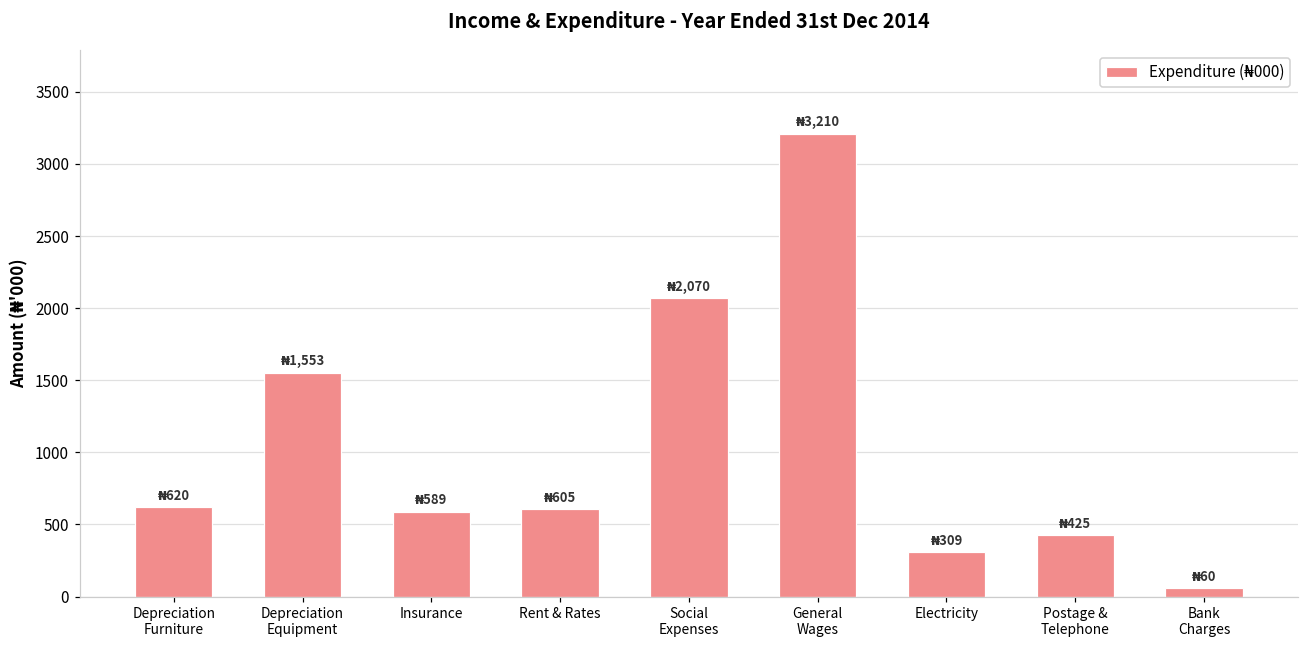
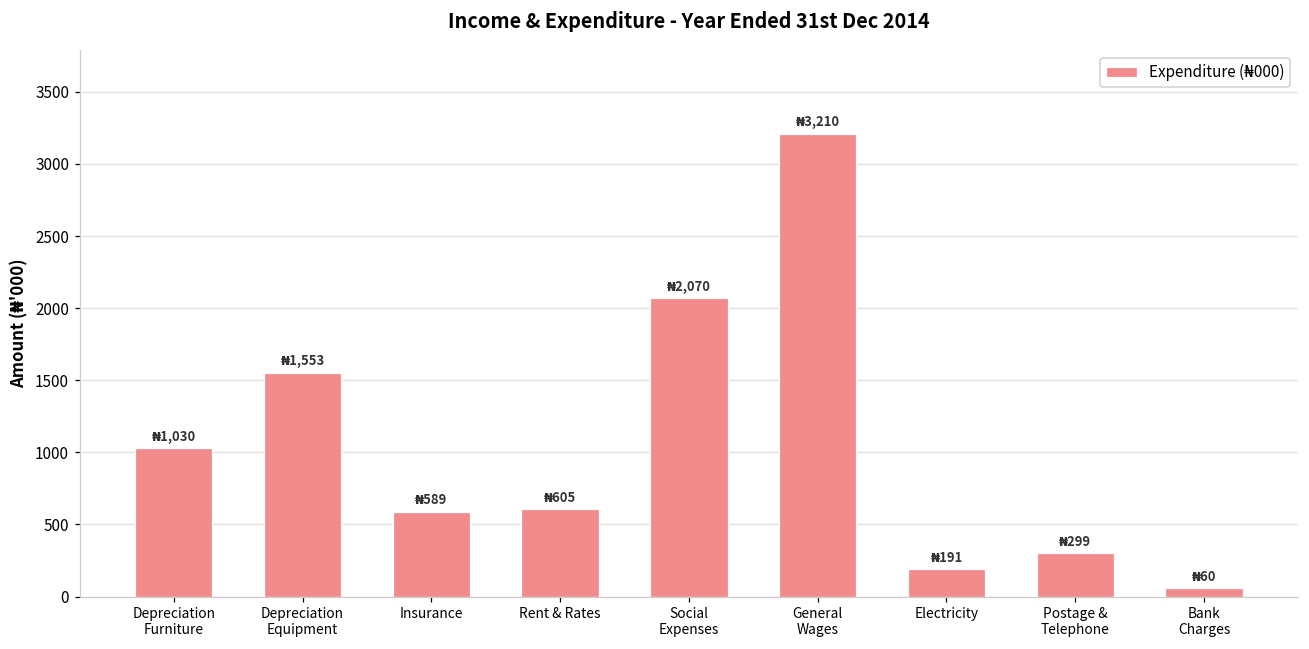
Depreciation Furniture: 620 -> 1,030
Electricity: 309 -> 191
Postage & Telephone: 425 -> 299
